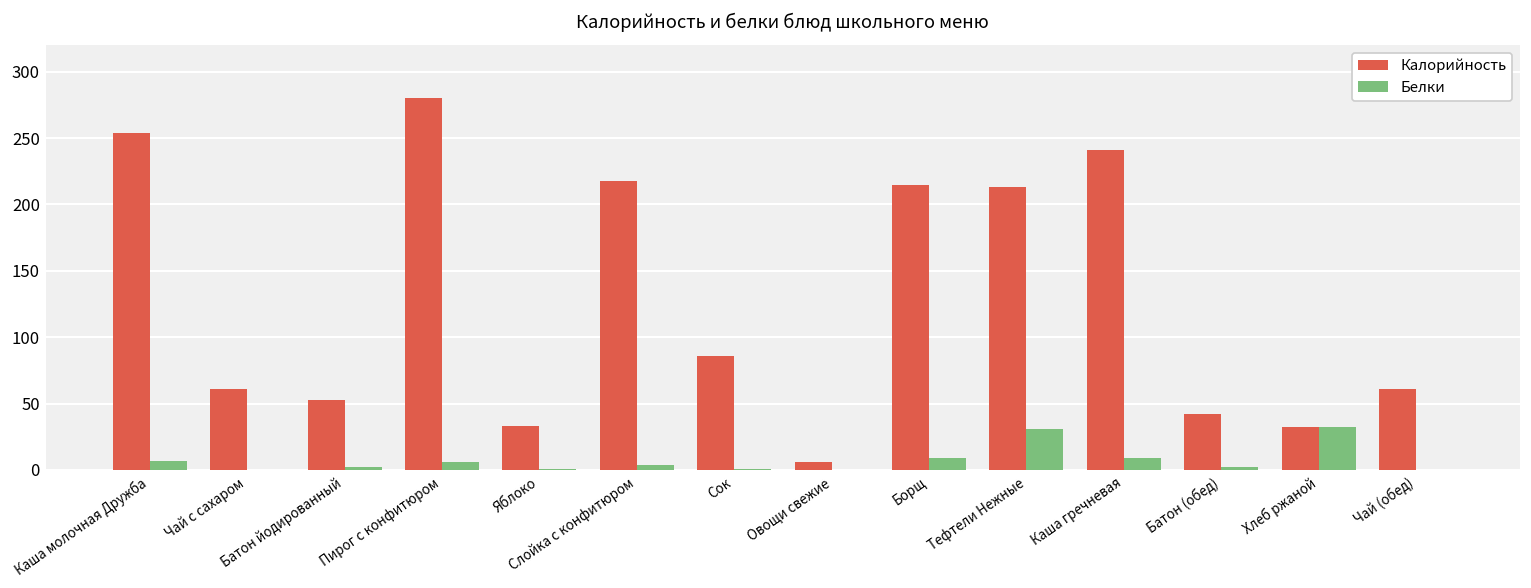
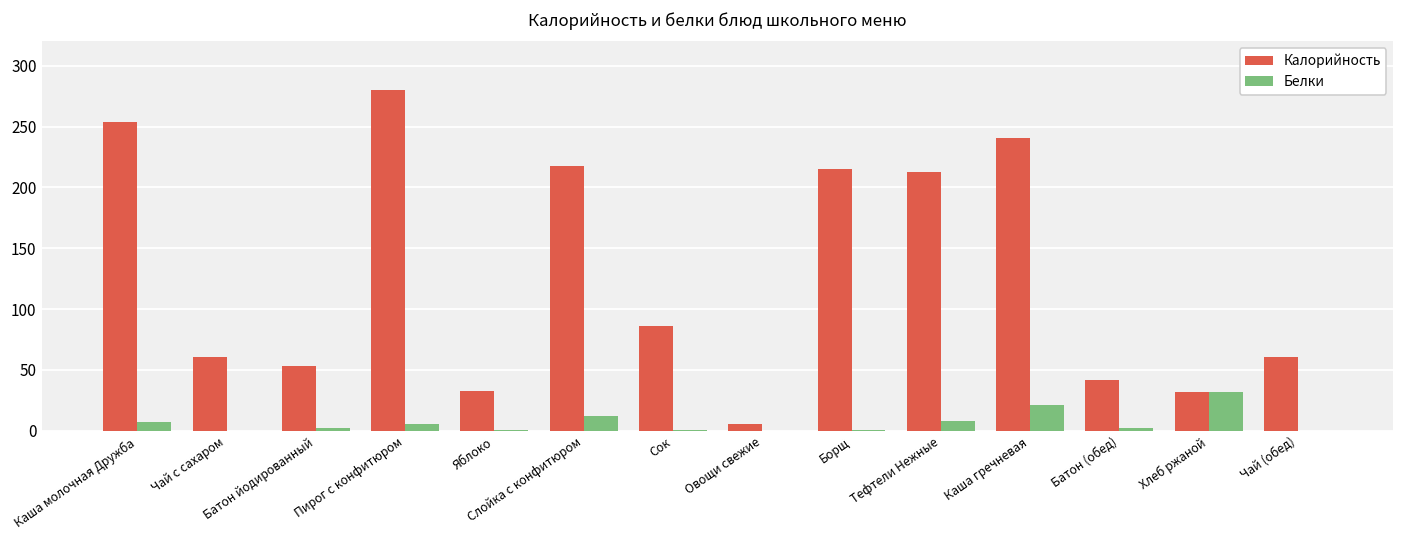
Белки, Слойка с конфитюром: 4 -> 12
Белки, Борщ: 9 -> 1
Белки, Тефтели Нежные: 31 -> 8
Белки, Каша гречневая: 9 -> 21
